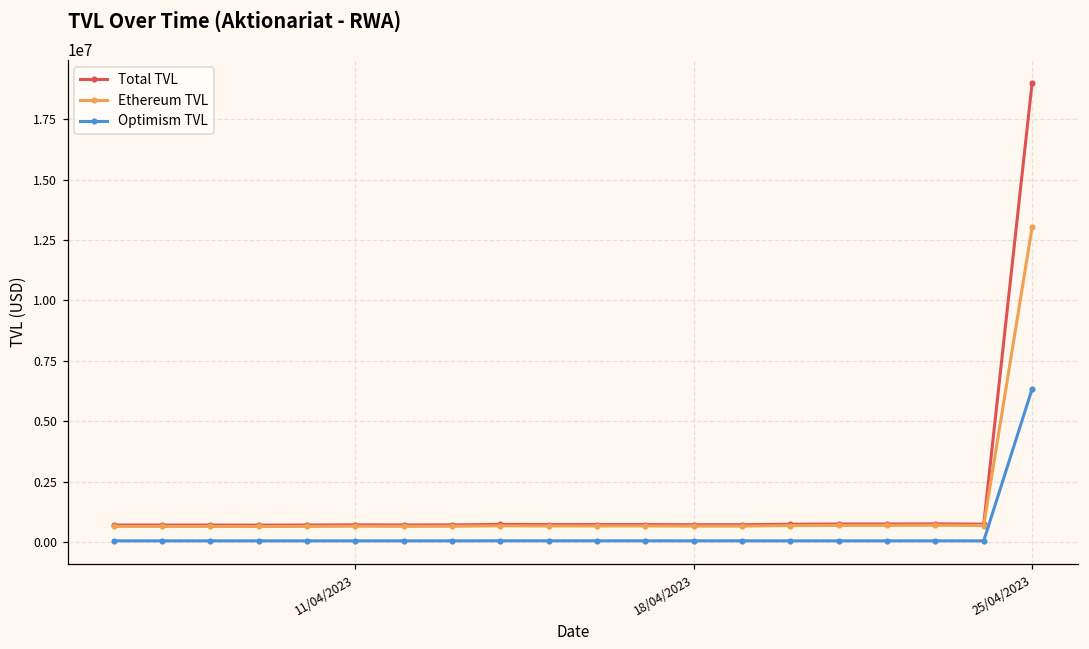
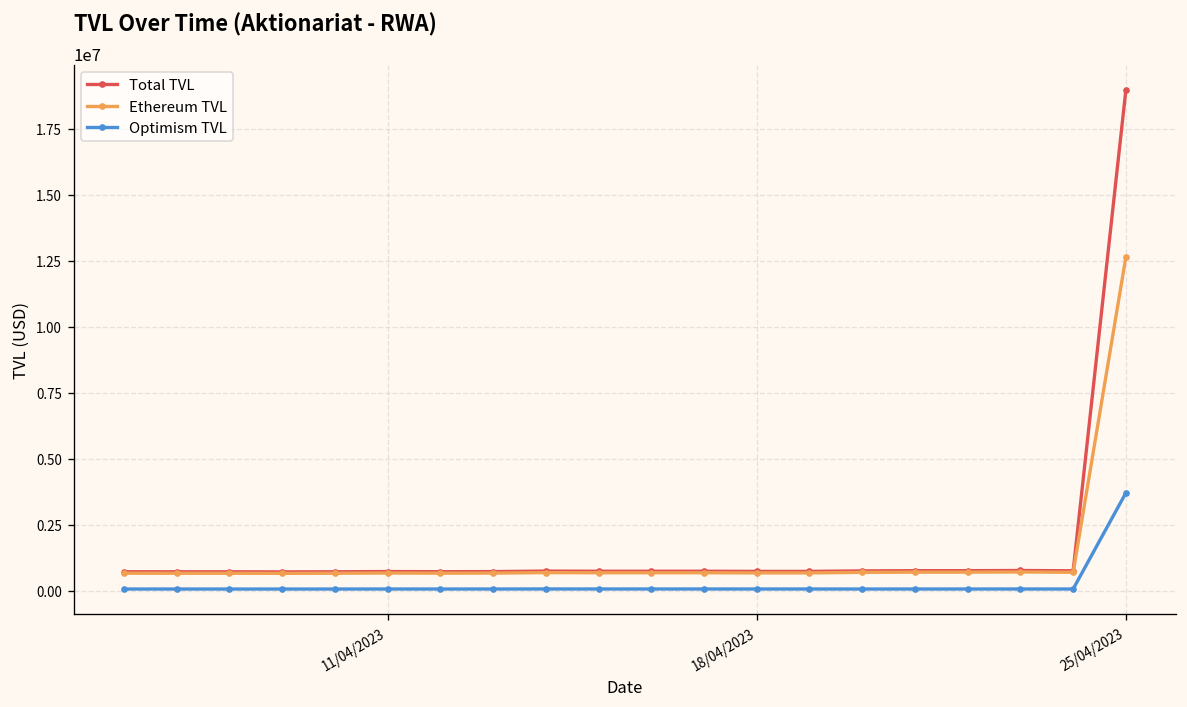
Ethereum TVL, 25/04/2023: 13000000 -> 12600000
Optimism TVL, 25/04/2023: 6300000 -> 3700000
